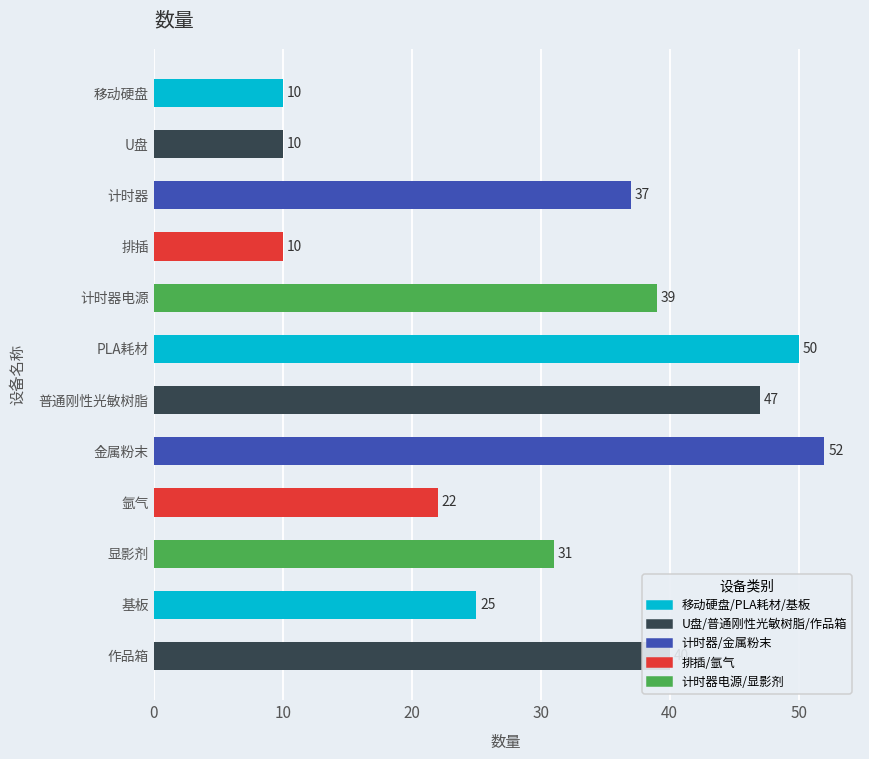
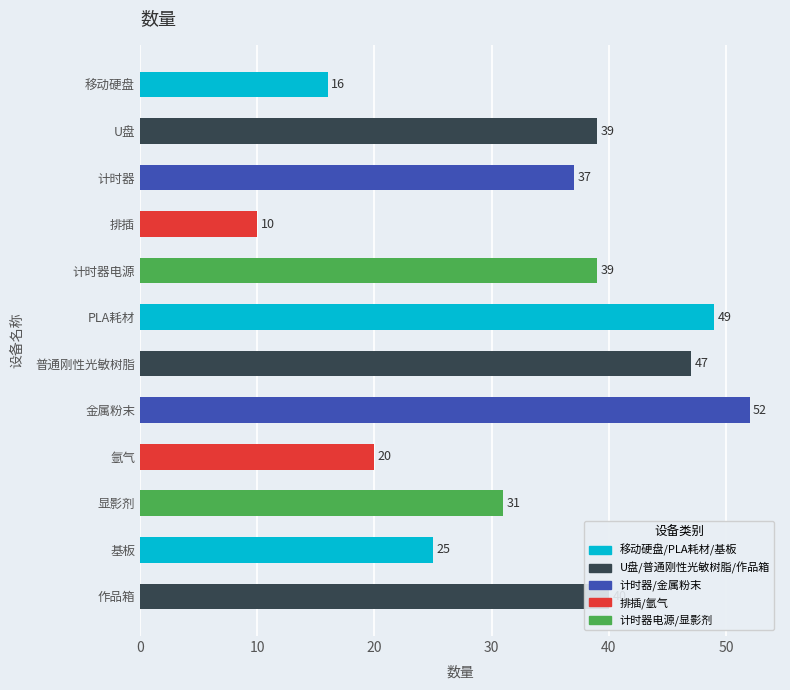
移动硬盘: 10 -> 16
U盘: 10 -> 39
PLA耗材: 50 -> 49
氩气: 22 -> 20
